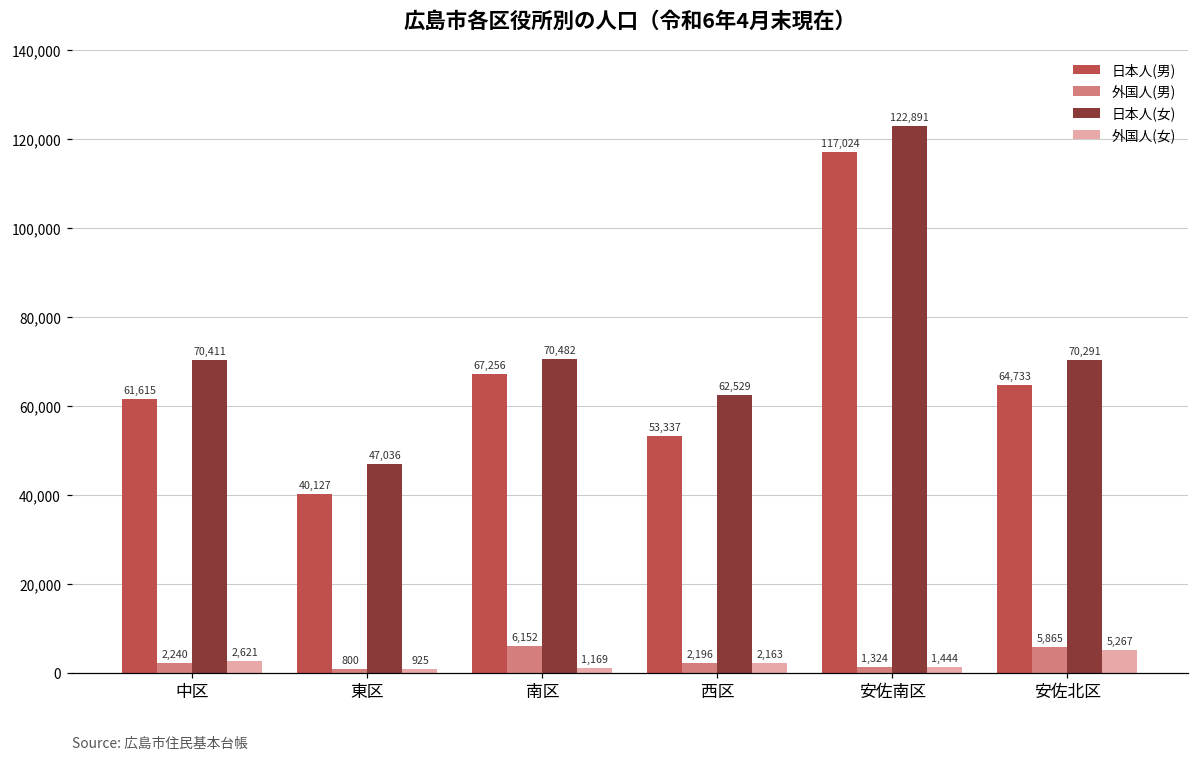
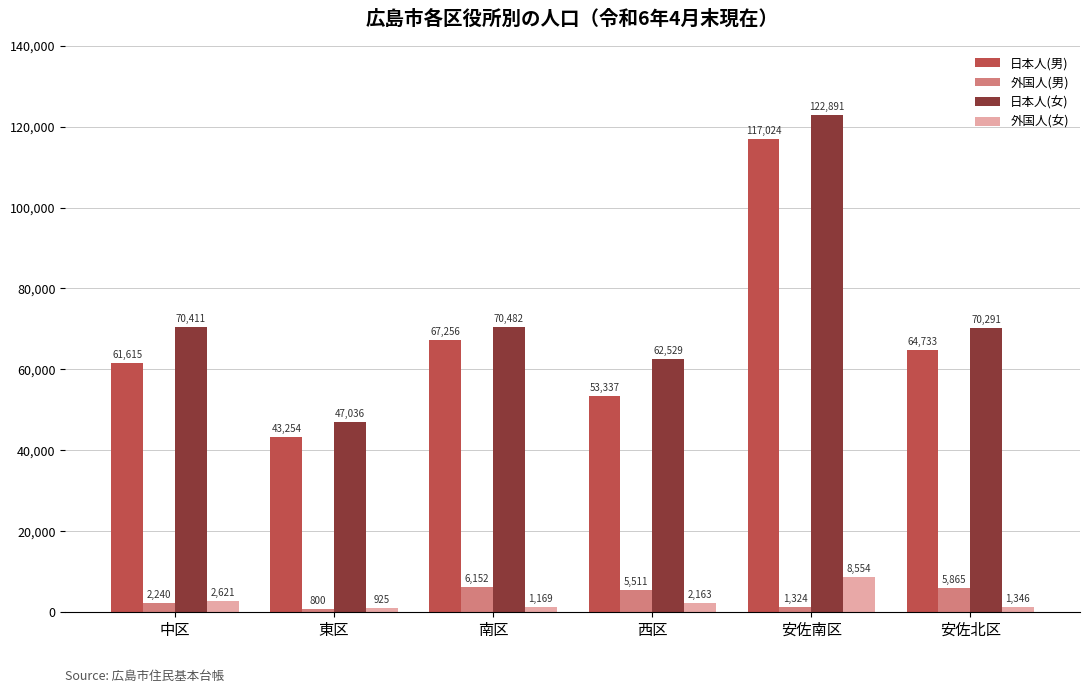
日本人(男), 東区: 40,127 -> 43,254
外国人(男), 西区: 2,196 -> 5,511
外国人(女), 安佐南区: 1,444 -> 8,554
外国人(女), 安佐北区: 5,267 -> 1,346
